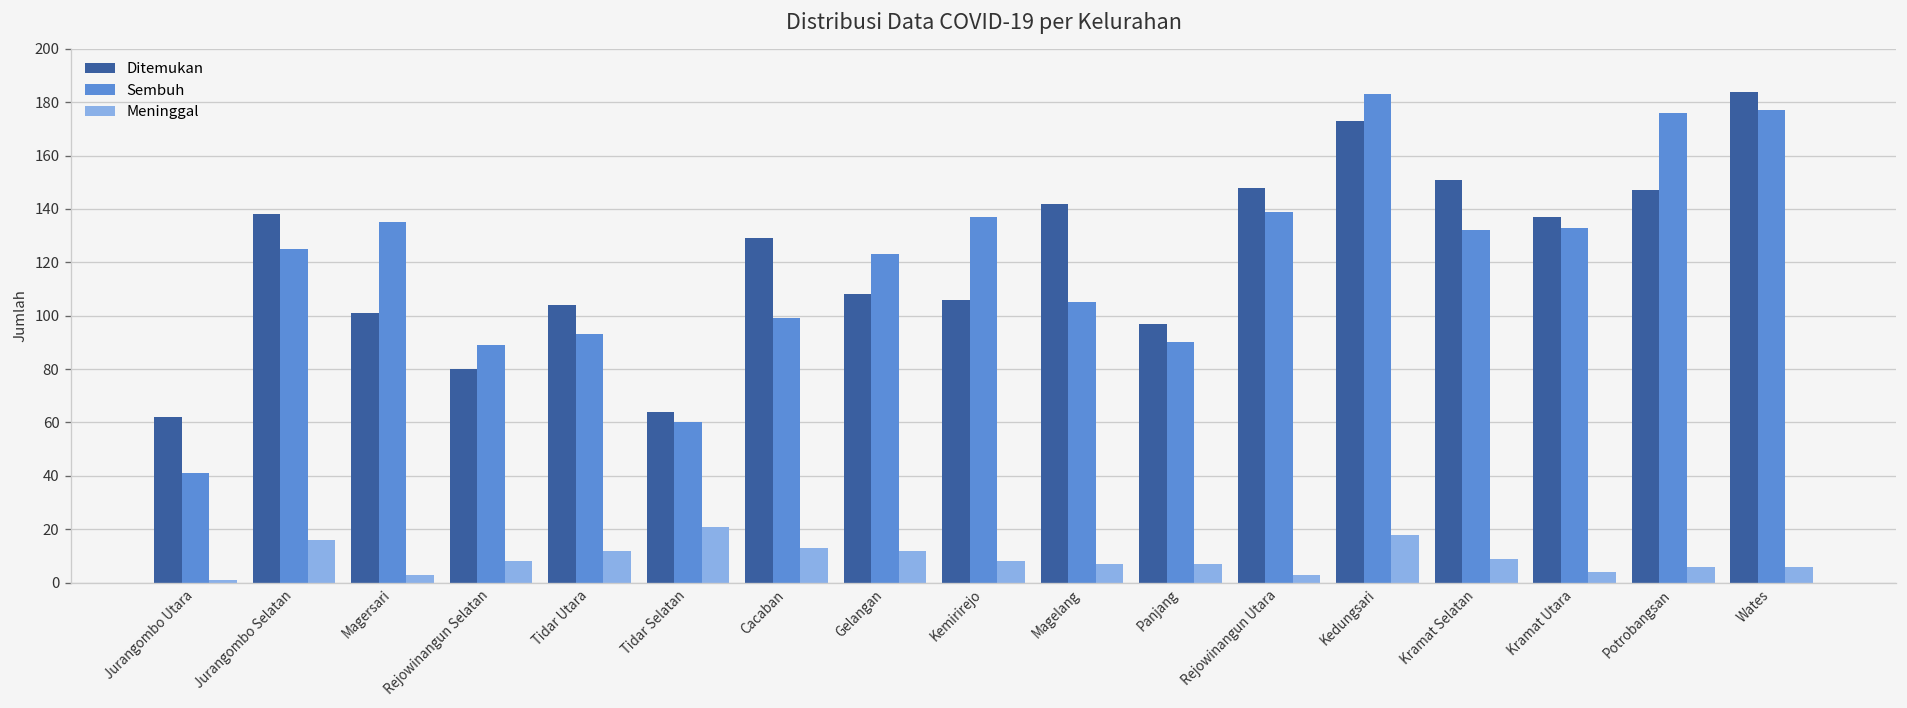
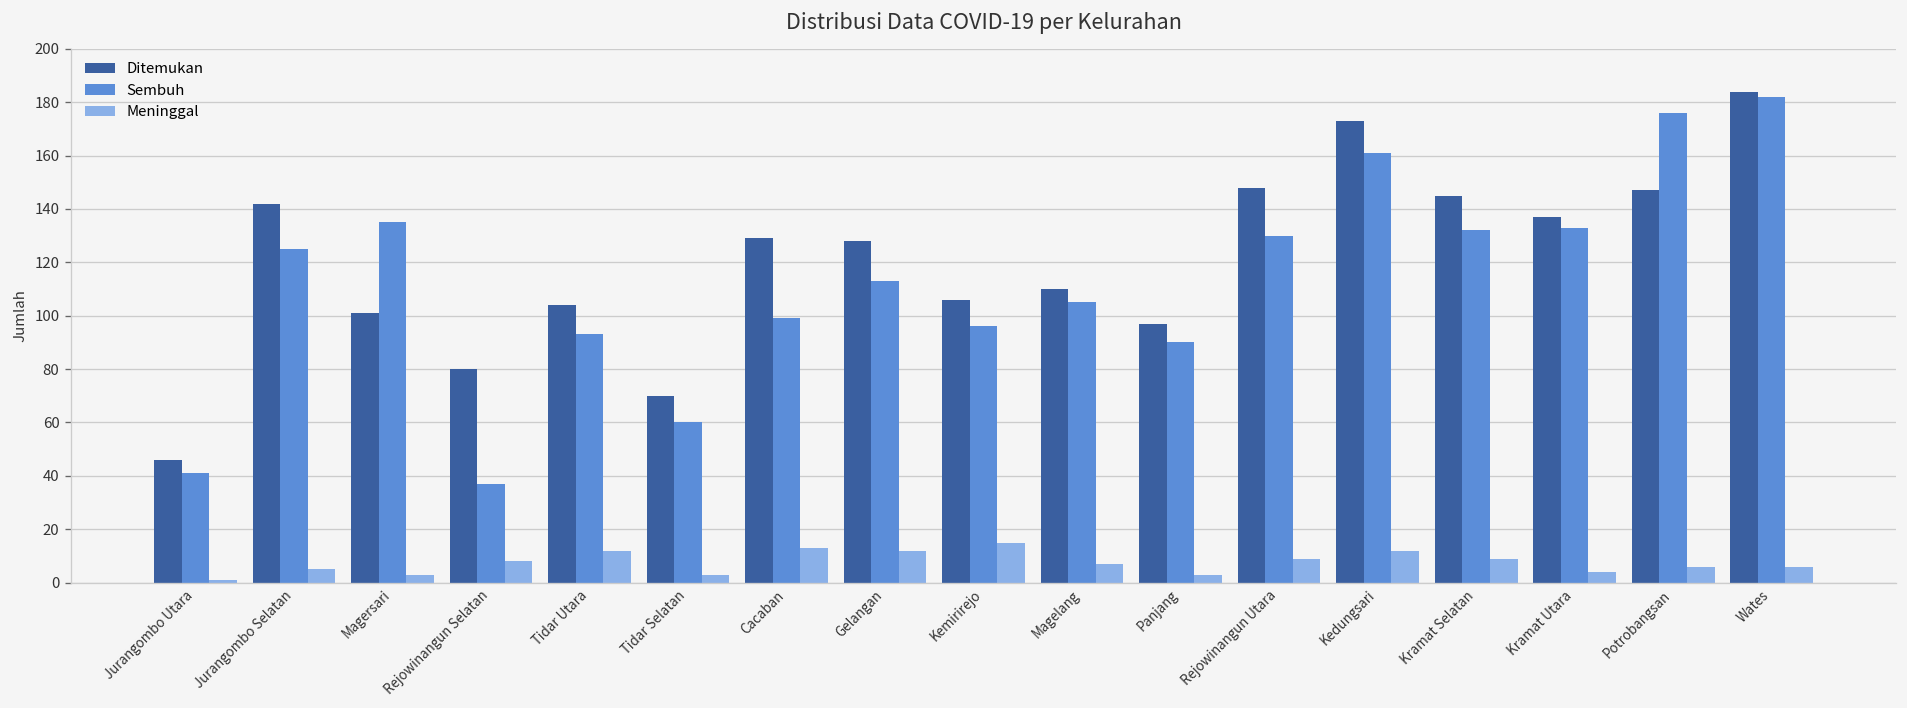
Ditemukan, Jurangombo Utara: 62 -> 46
Ditemukan, Jurangombo Selatan: 138 -> 142
Meninggal, Jurangombo Selatan: 16 -> 5
Sembuh, Rejowinangun Selatan: 89 -> 37
Ditemukan, Tidar Selatan: 64 -> 70
Meninggal, Tidar Selatan: 21 -> 3
Ditemukan, Gelangan: 108 -> 128
Sembuh, Gelangan: 123 -> 113
Sembuh, Kemirirejo: 137 -> 96
Meninggal, Kemirirejo: 8 -> 15
Ditemukan, Magelang: 142 -> 110
Meninggal, Panjang: 7 -> 3
Sembuh, Rejowinangun Utara: 139 -> 130
Meninggal, Rejowinangun Utara: 3 -> 9
Sembuh, Kedungsari: 183 -> 161
Meninggal, Kedungsari: 18 -> 12
Ditemukan, Kramat Selatan: 151 -> 145
Sembuh, Wates: 177 -> 182
